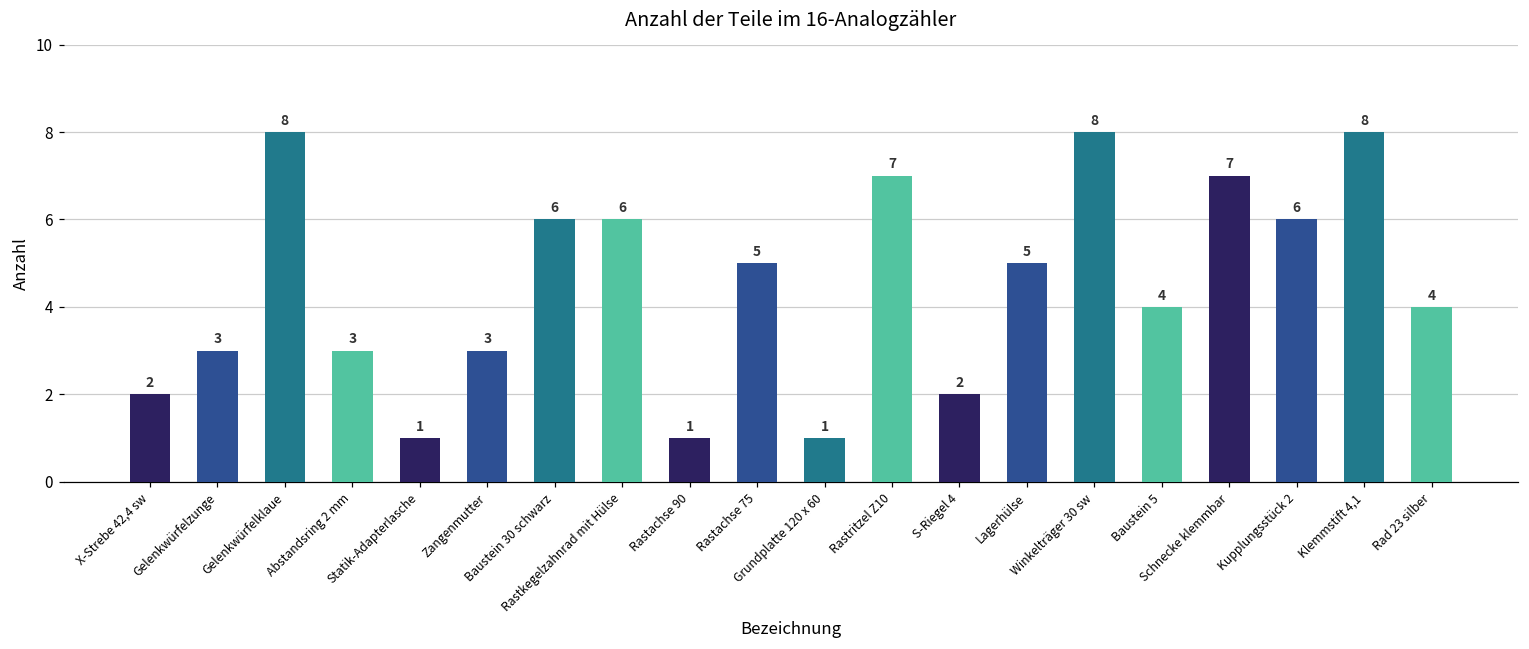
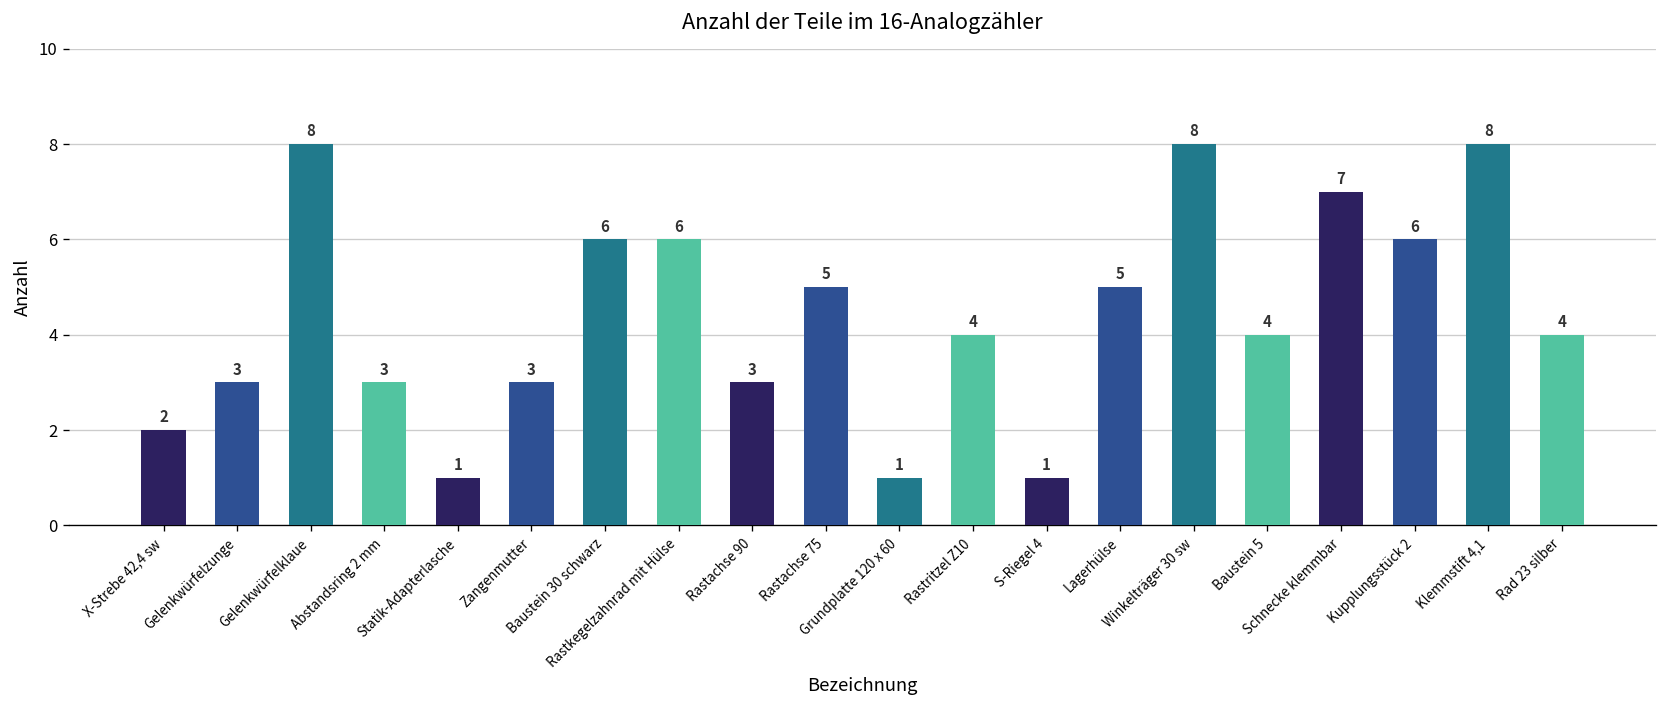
Rastachse 90: 1 -> 3
Rastritzel Z10: 7 -> 4
S-Riegel 4: 2 -> 1
